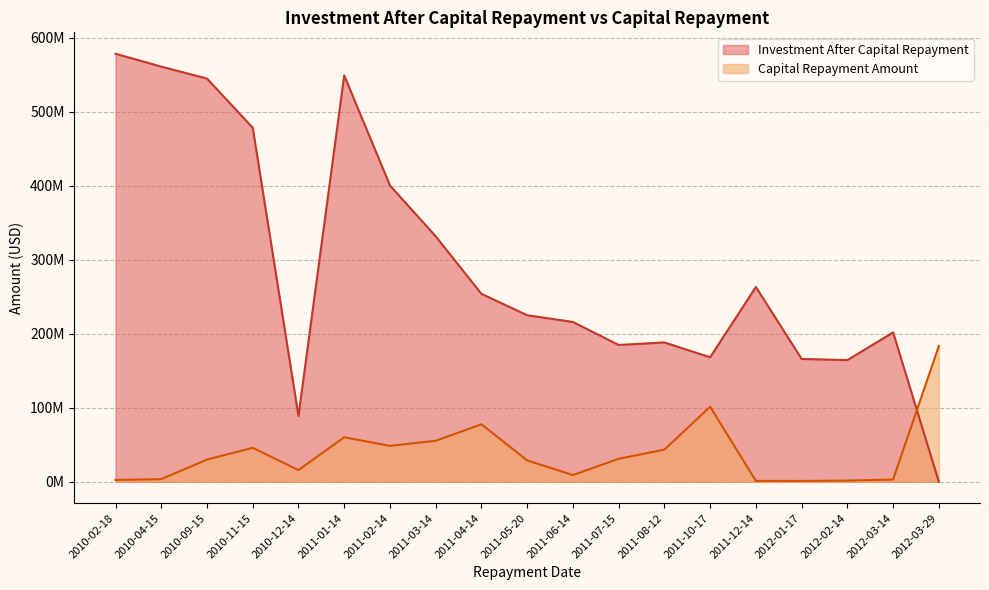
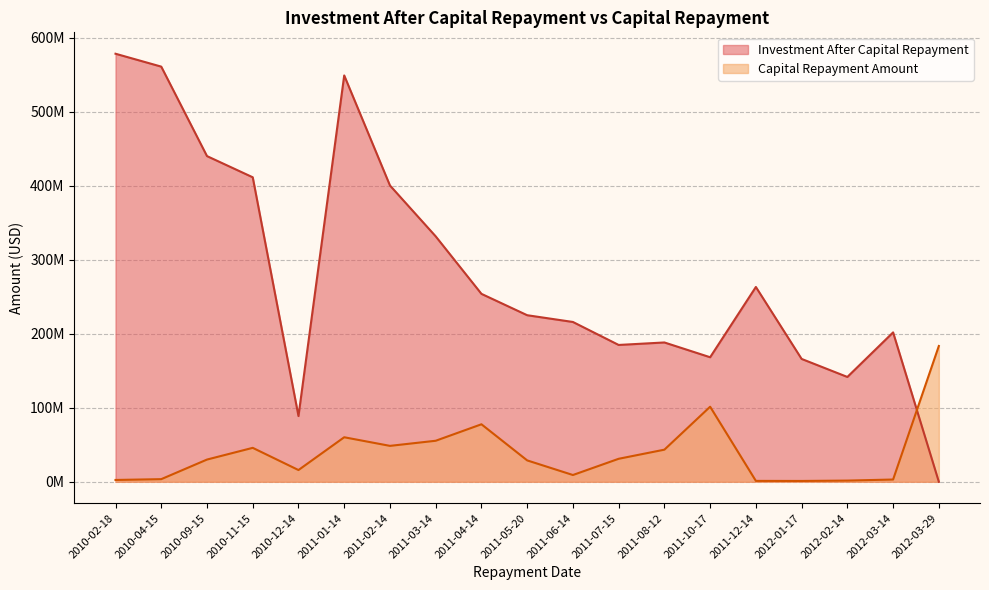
Investment After Capital Repayment, 2010-09-15: 540000000 -> 440000000
Investment After Capital Repayment, 2010-11-15: 480000000 -> 410000000
Investment After Capital Repayment, 2012-02-14: 160000000 -> 140000000
